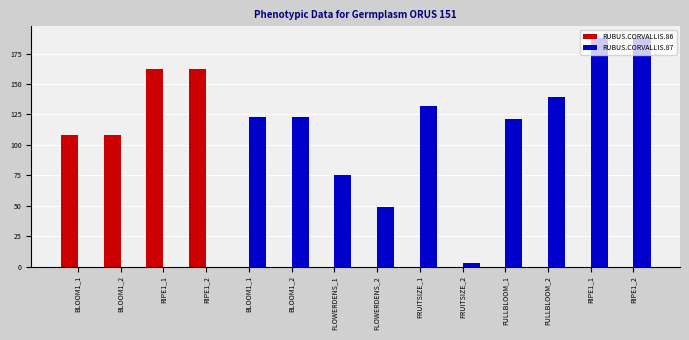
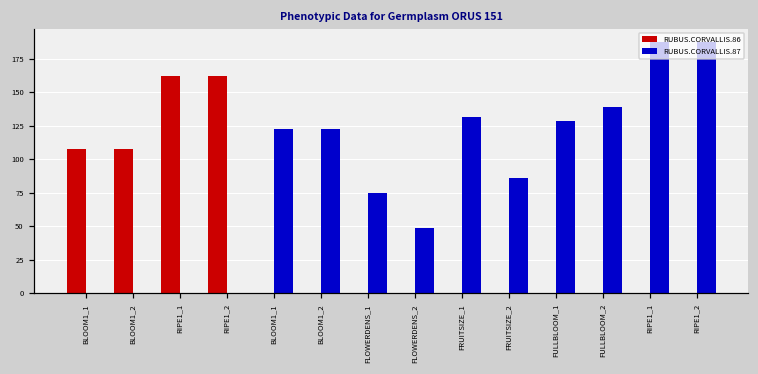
RUBUS.CORVALLIS.87, FRUITSIZE_2: 3 -> 86
RUBUS.CORVALLIS.87, FULLBLOOM_1: 121 -> 129
